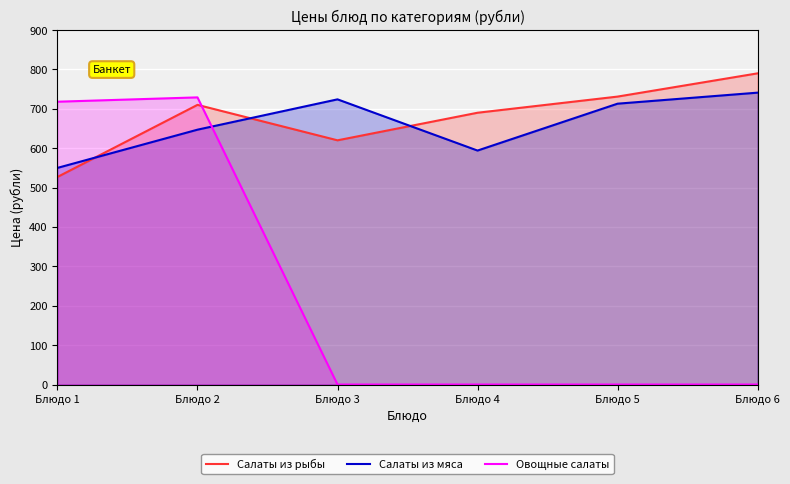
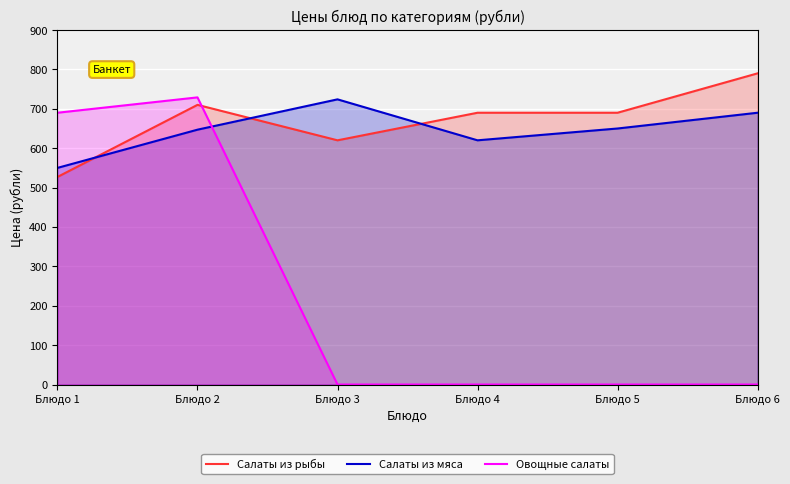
Овощные салаты, Блюдо 1: 720 -> 690
Салаты из мяса, Блюдо 4: 590 -> 620
Салаты из рыбы, Блюдо 5: 730 -> 690
Салаты из мяса, Блюдо 5: 710 -> 650
Салаты из мяса, Блюдо 6: 740 -> 690
